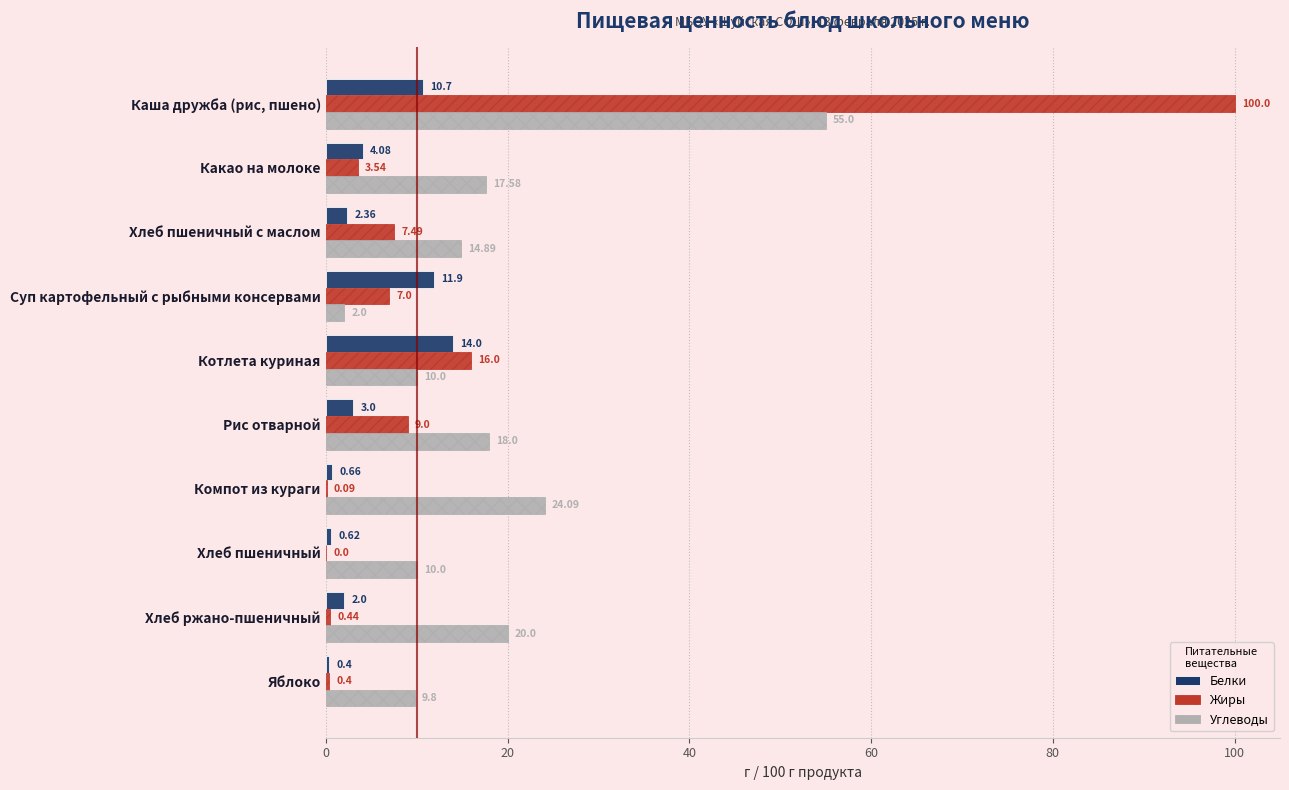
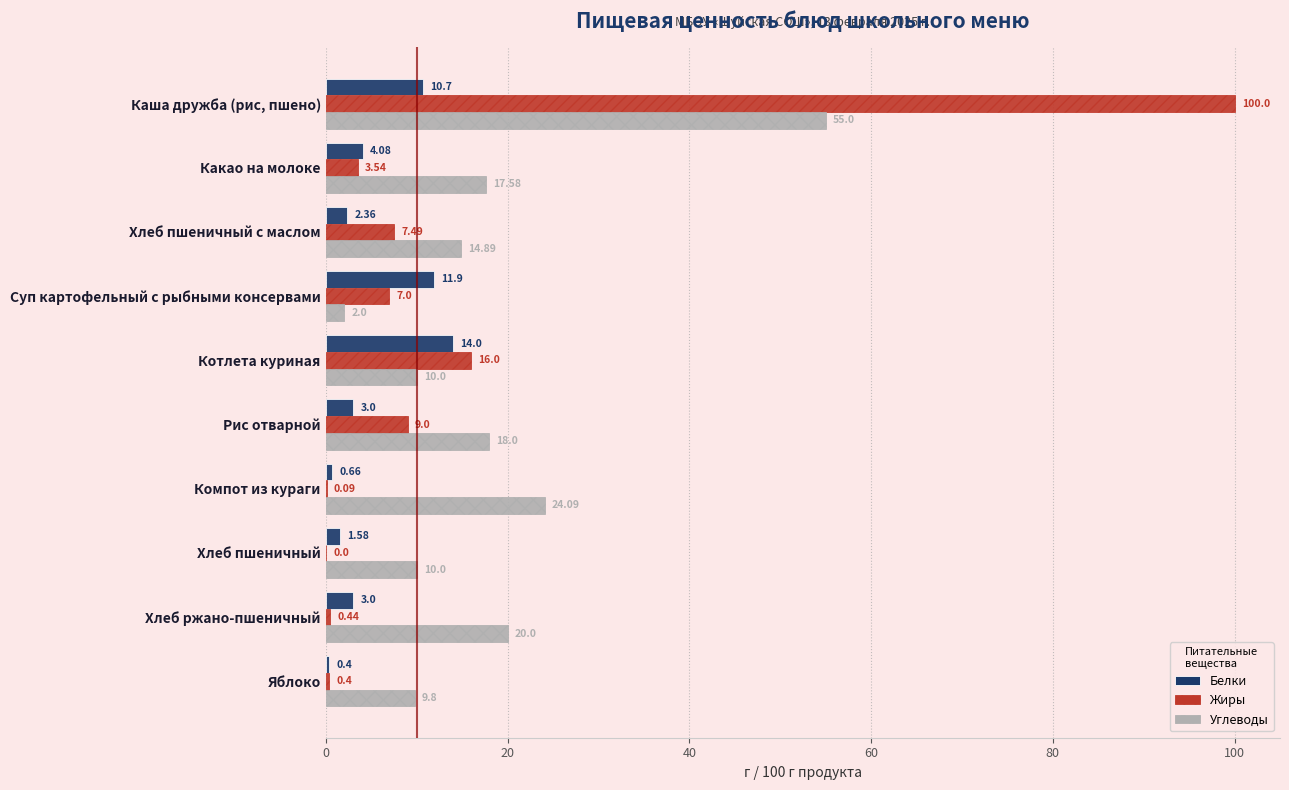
Белки, Хлеб пшеничный: 0.62 -> 1.58
Белки, Хлеб ржано-пшеничный: 2.0 -> 3.0
